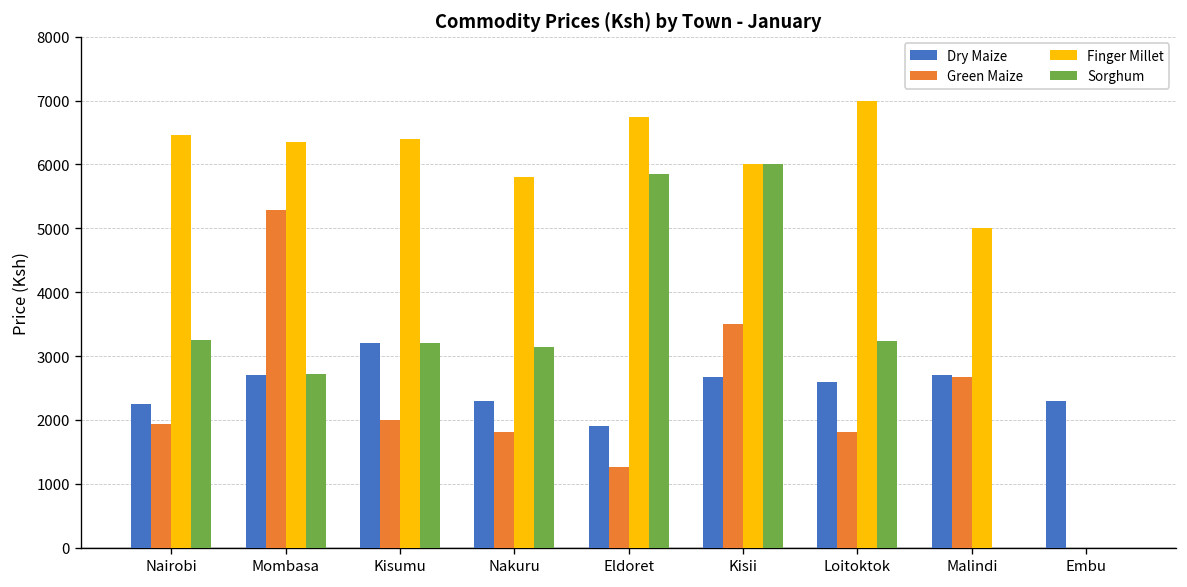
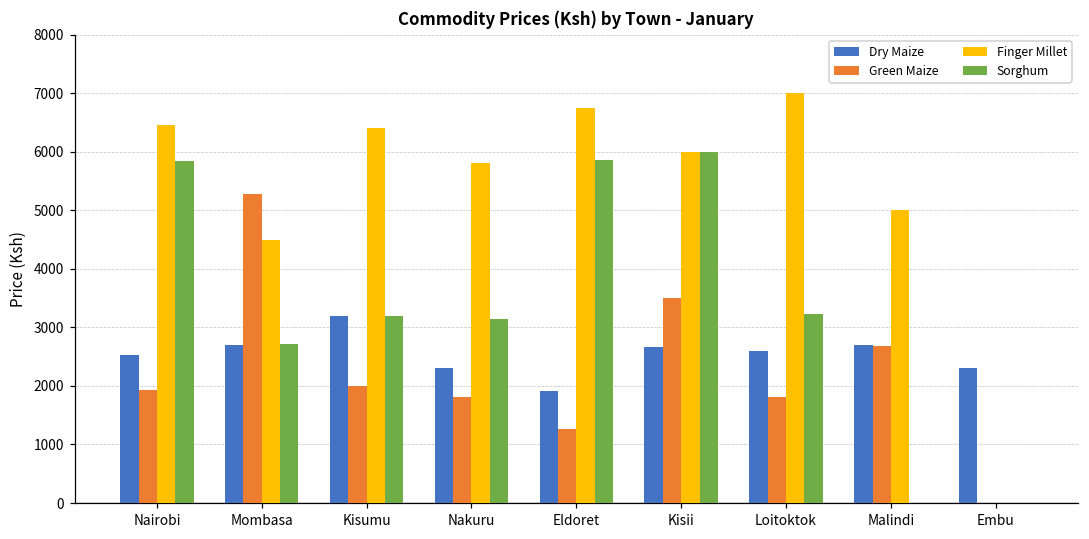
Dry Maize, Nairobi: 2300 -> 2500
Sorghum, Nairobi: 3300 -> 5800
Finger Millet, Mombasa: 6300 -> 4500
